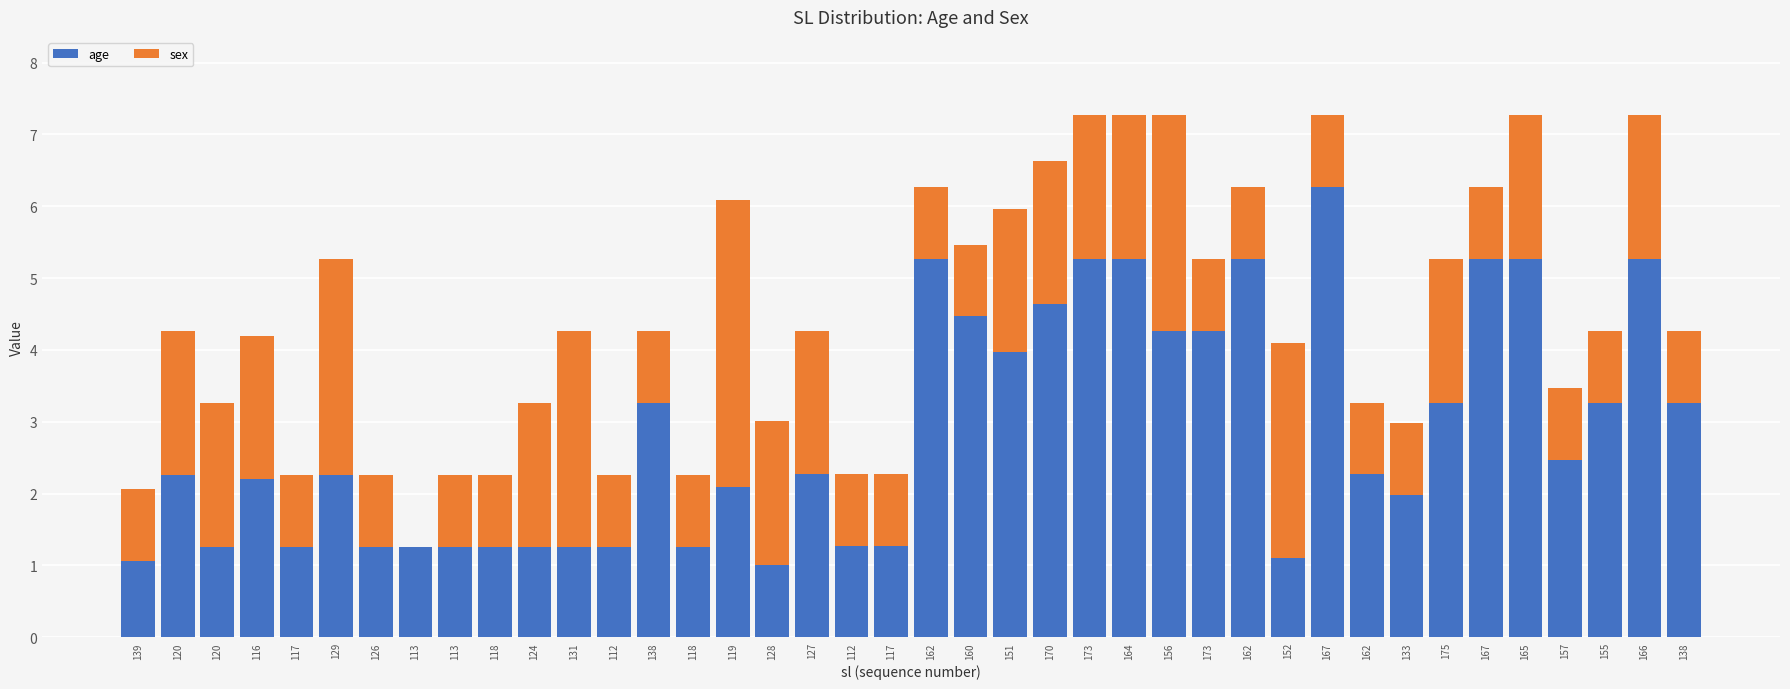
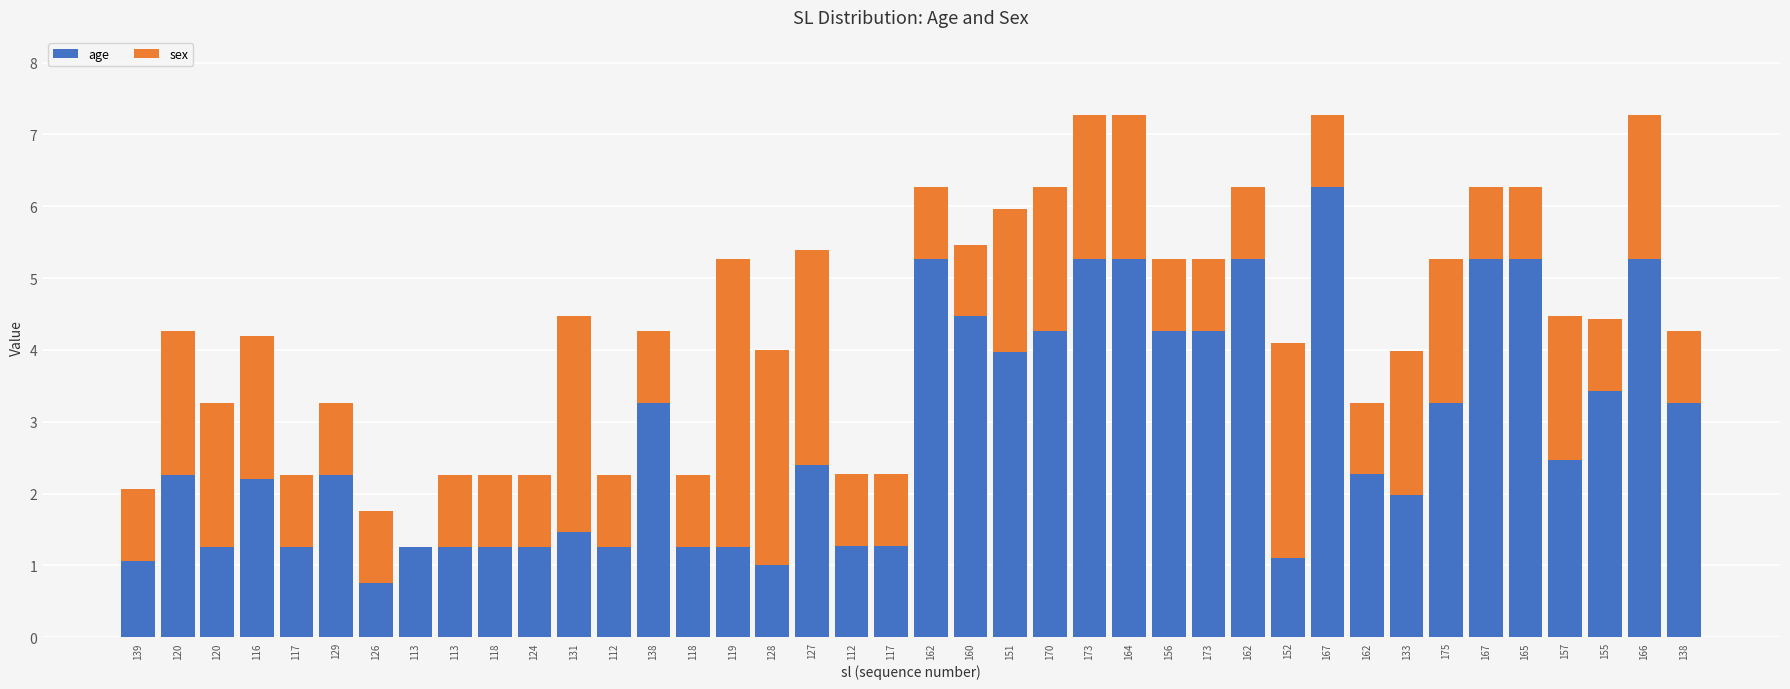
sex, 129: 3 -> 1
age, 126: 1.3 -> 0.8
sex, 124: 2 -> 1
age, 131: 1.3 -> 1.5
age, 119: 2.1 -> 1.3
sex, 128: 2 -> 3
age, 127: 2.3 -> 2.4
sex, 127: 2 -> 3
age, 170: 4.6 -> 4.3
sex, 156: 3 -> 1
sex, 133: 1 -> 2
sex, 165: 2 -> 1
sex, 157: 1 -> 2
age, 155: 3.3 -> 3.4
